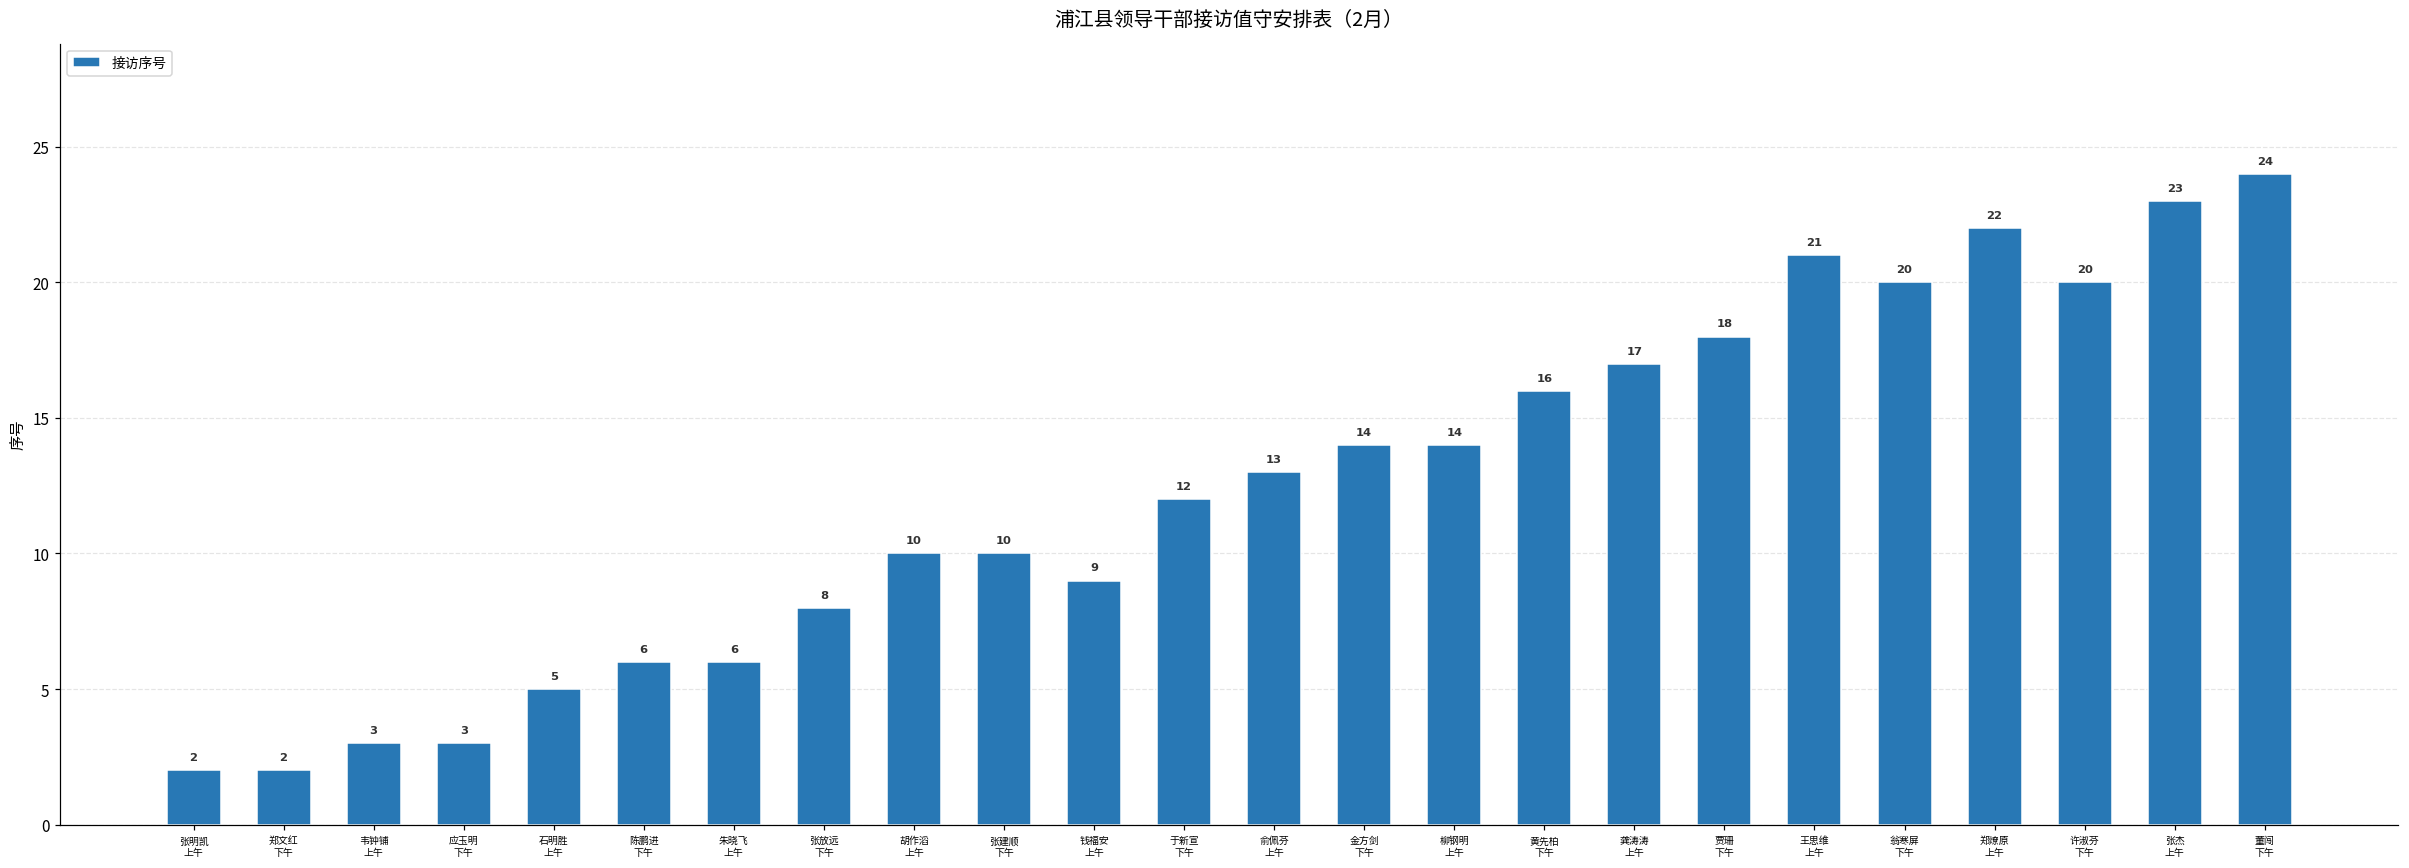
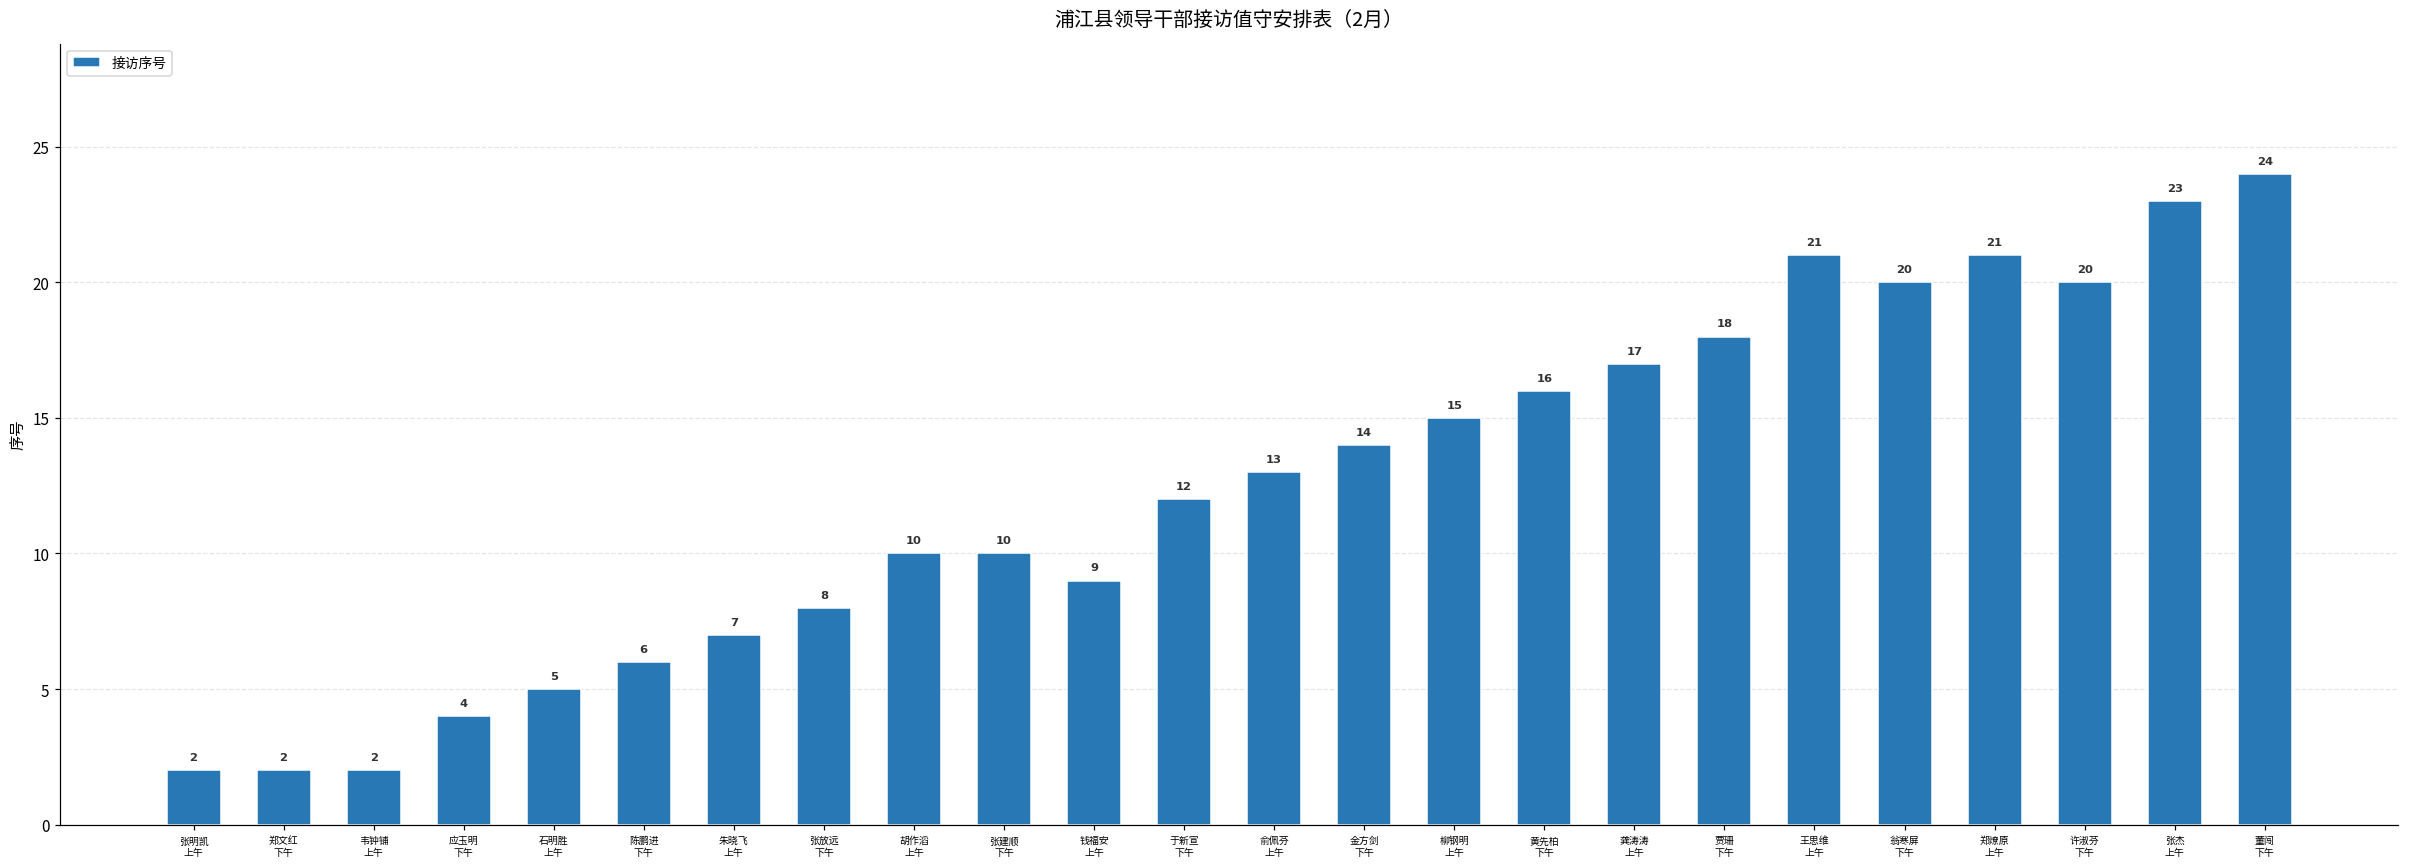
韦钟铺 上午: 3 -> 2
应玉明 下午: 3 -> 4
朱晓飞 上午: 6 -> 7
柳钢明 上午: 14 -> 15
郑燎原 上午: 22 -> 21
